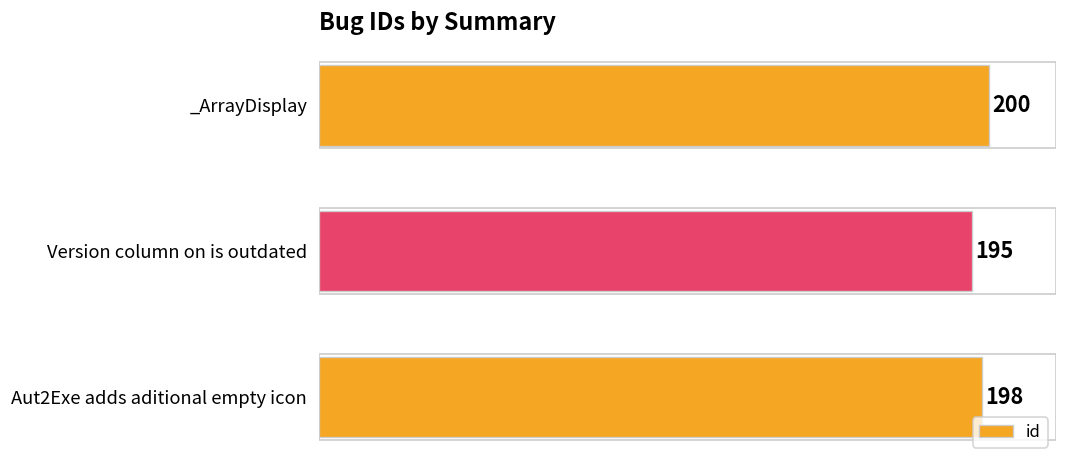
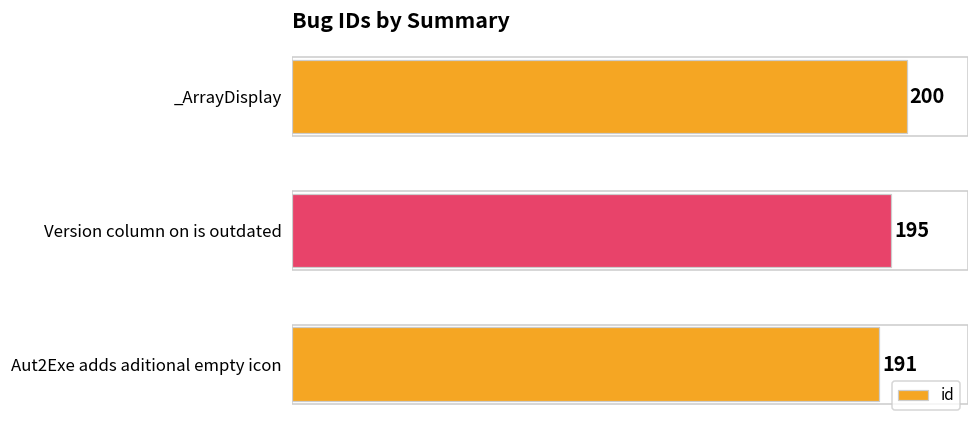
Aut2Exe adds aditional empty icon: 198 -> 191
